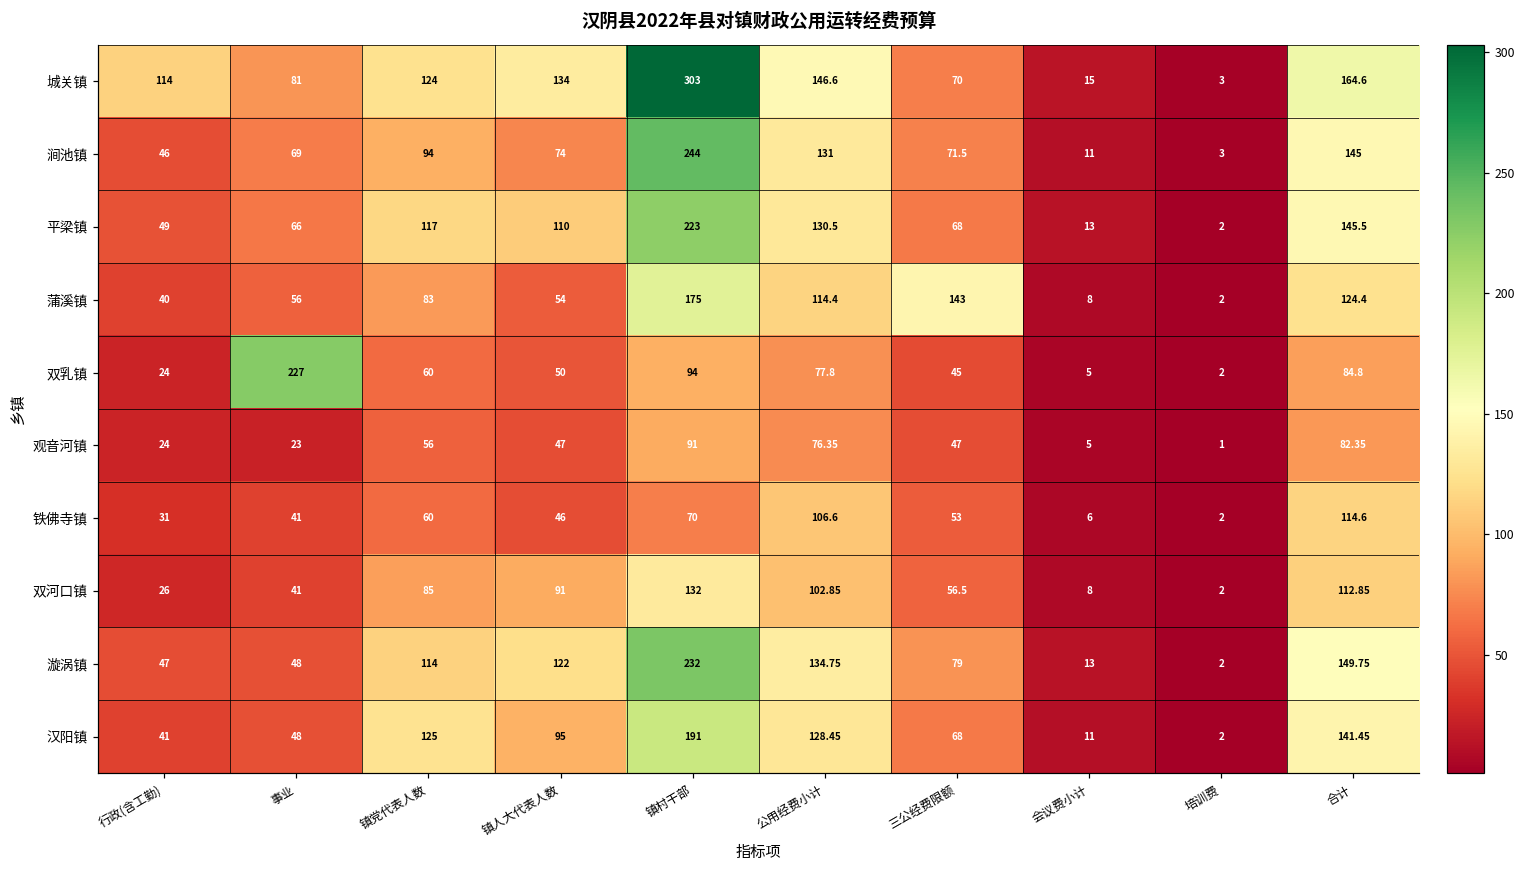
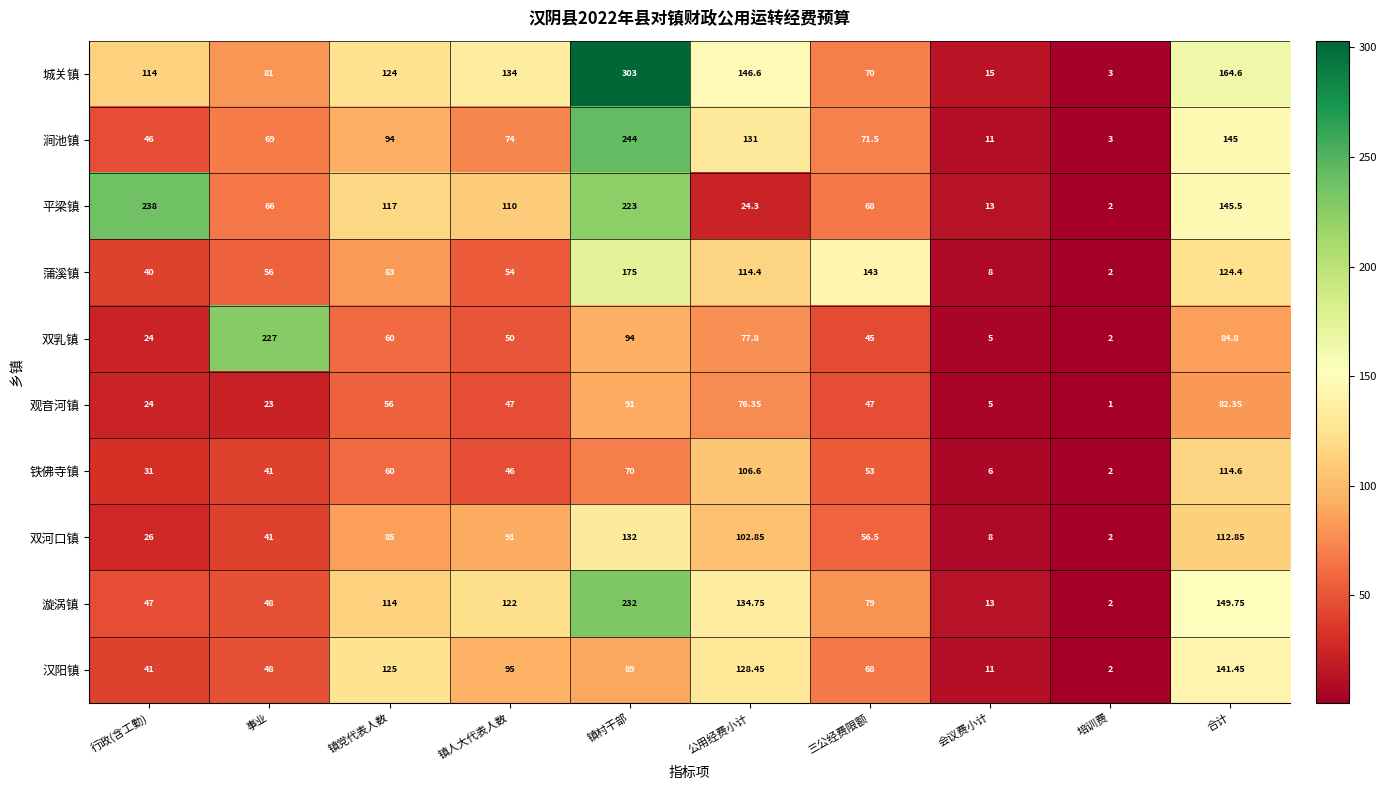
平梁镇, 行政(含工勤): 49 -> 238
平梁镇, 公用经费小计: 130.5 -> 24.3
汉阳镇, 镇村干部: 191 -> 89
